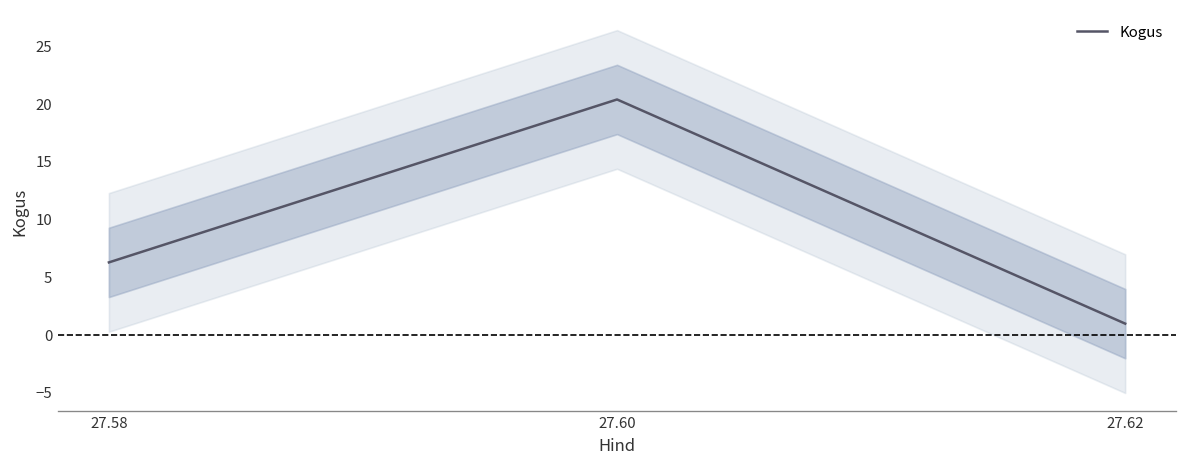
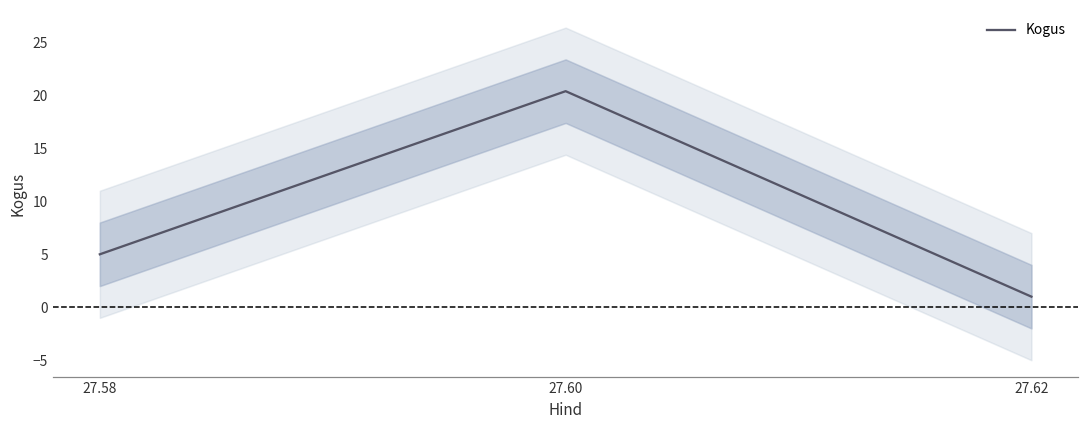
Kogus, 27.58: 6 -> 5
